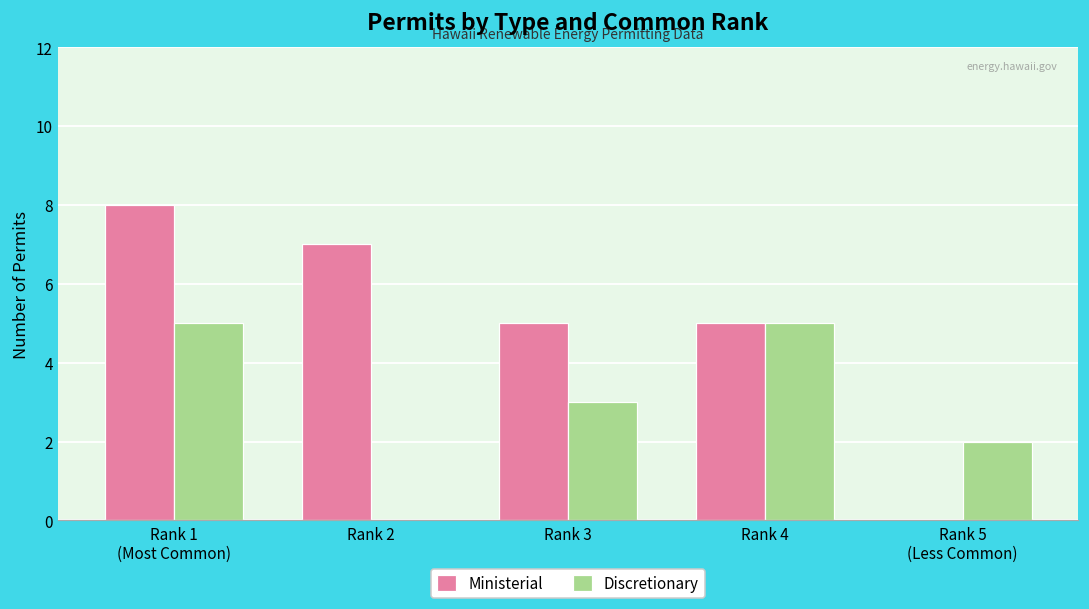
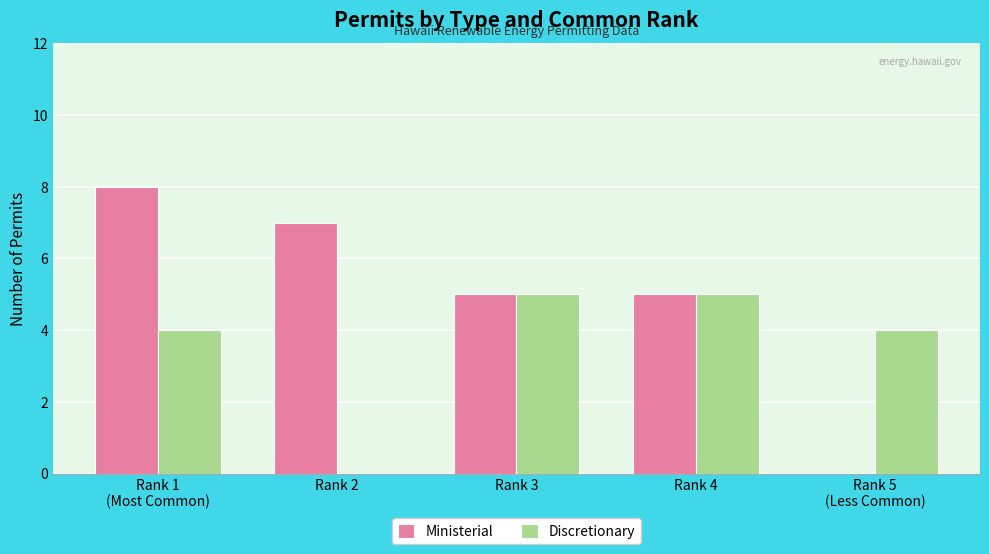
Discretionary, Rank 1 (Most Common): 5 -> 4
Discretionary, Rank 3: 3 -> 5
Discretionary, Rank 5 (Less Common): 2 -> 4
